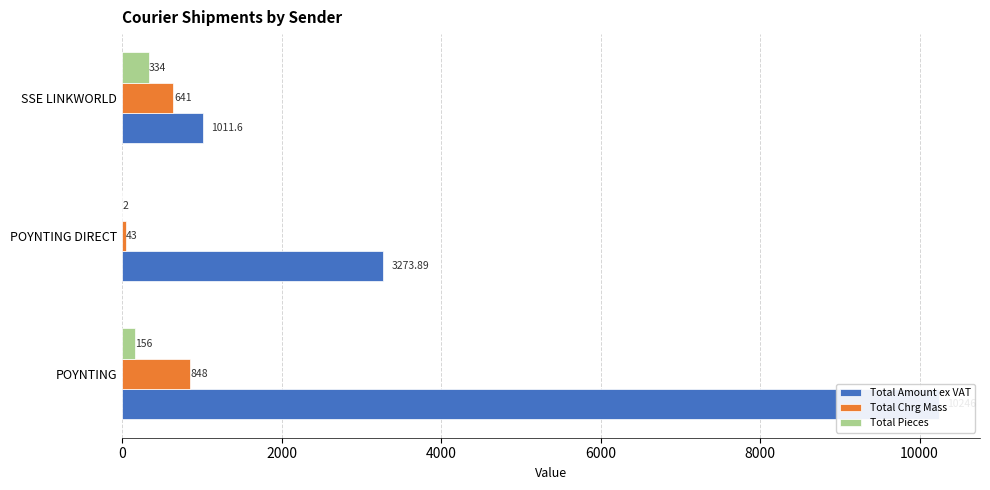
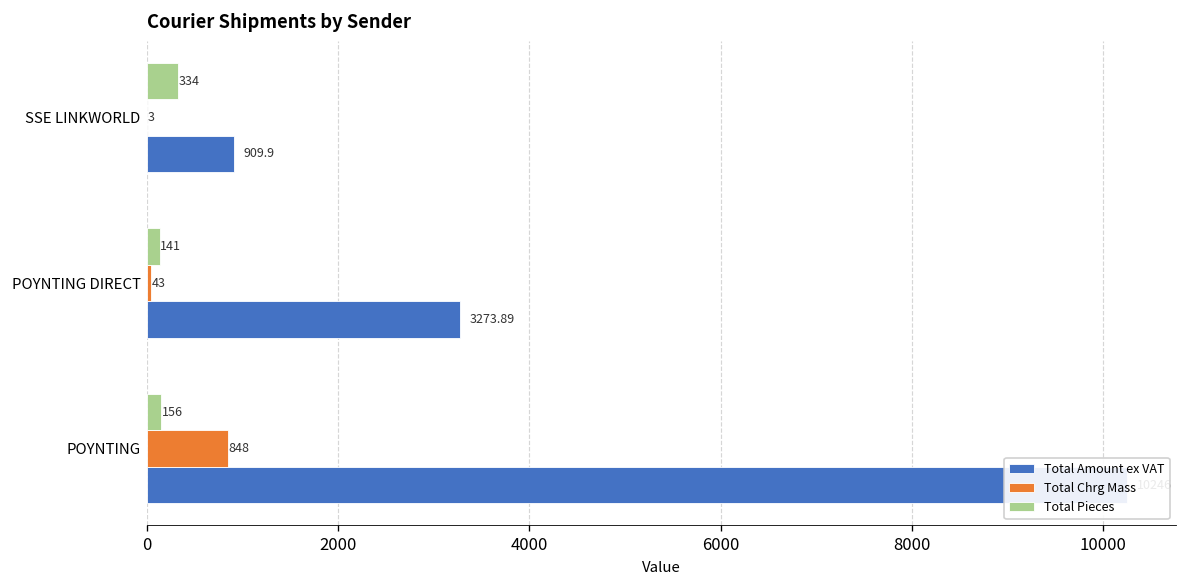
Total Chrg Mass, SSE LINKWORLD: 641 -> 3
Total Amount ex VAT, SSE LINKWORLD: 1011.6 -> 909.9
Total Pieces, POYNTING DIRECT: 2 -> 141
